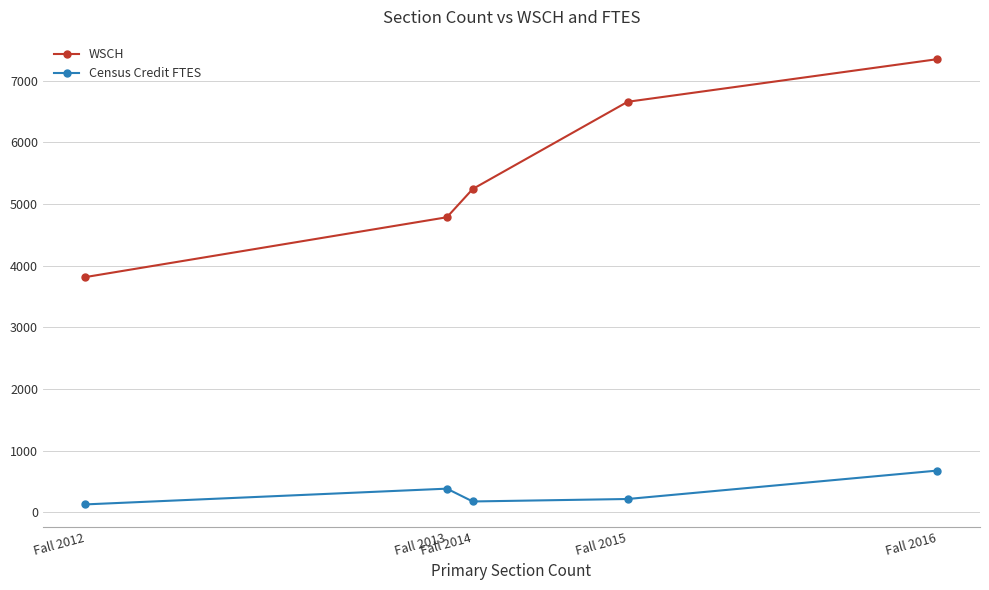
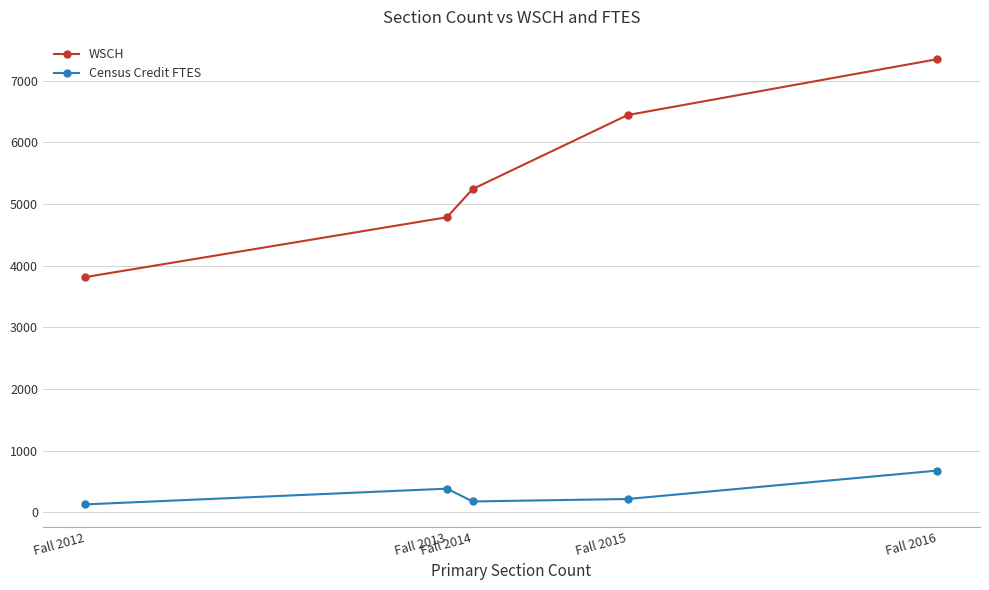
WSCH, Fall 2015: 6700 -> 6400
